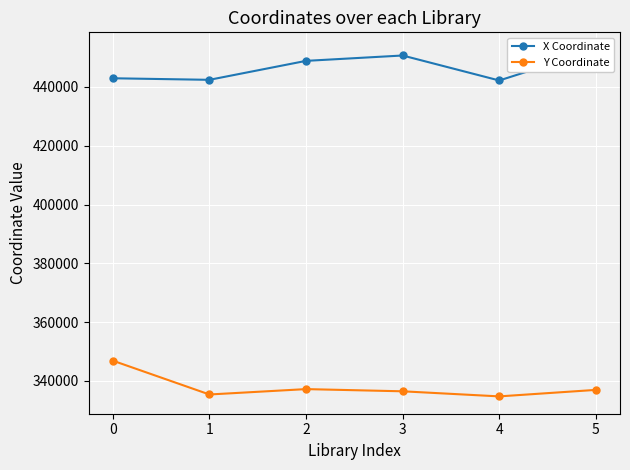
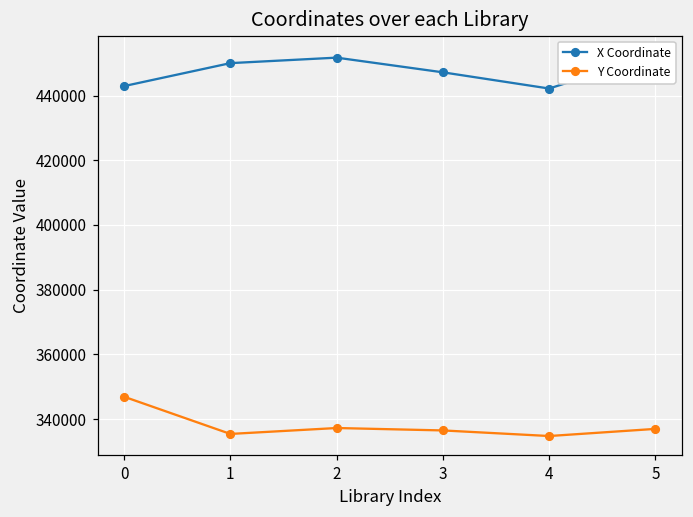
X Coordinate, 1: 442000 -> 450000
X Coordinate, 2: 449000 -> 452000
X Coordinate, 3: 451000 -> 447000
